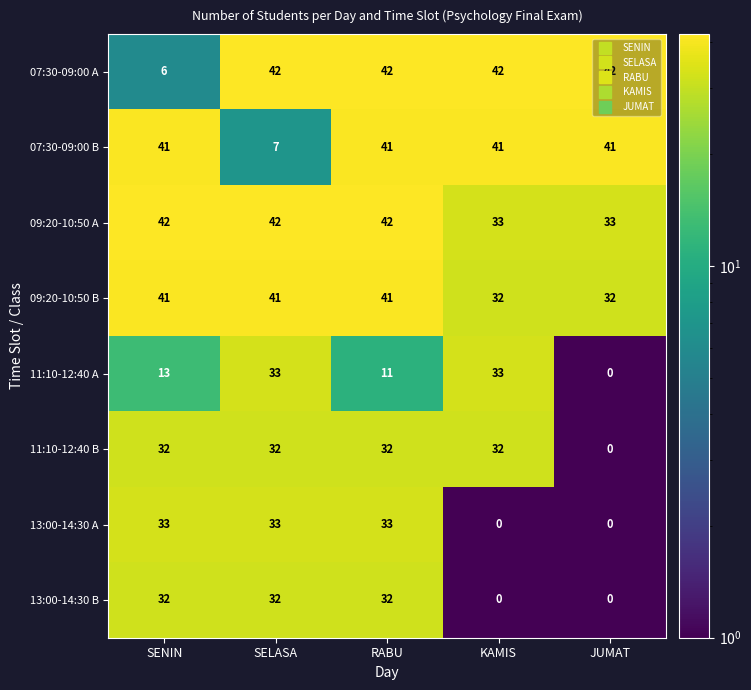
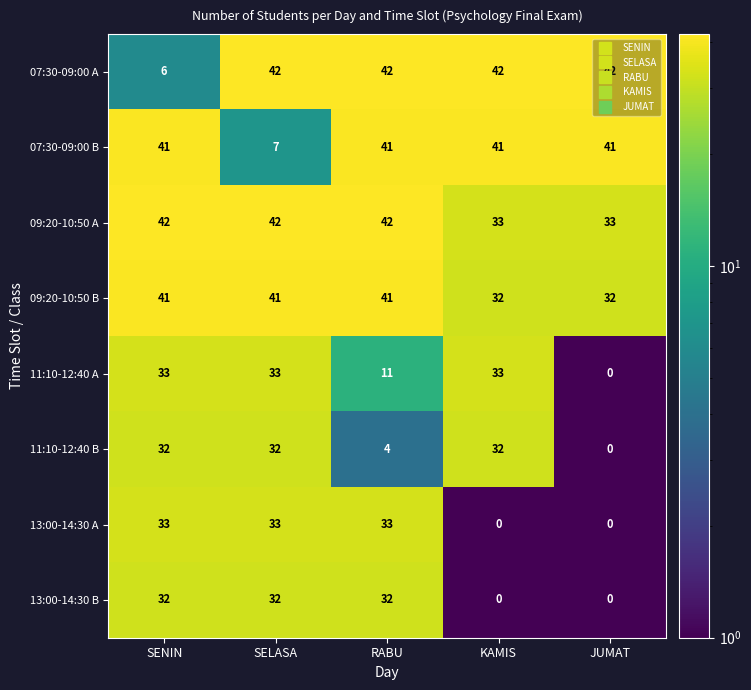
11:10-12:40 A, SENIN: 13 -> 33
11:10-12:40 B, RABU: 32 -> 4
